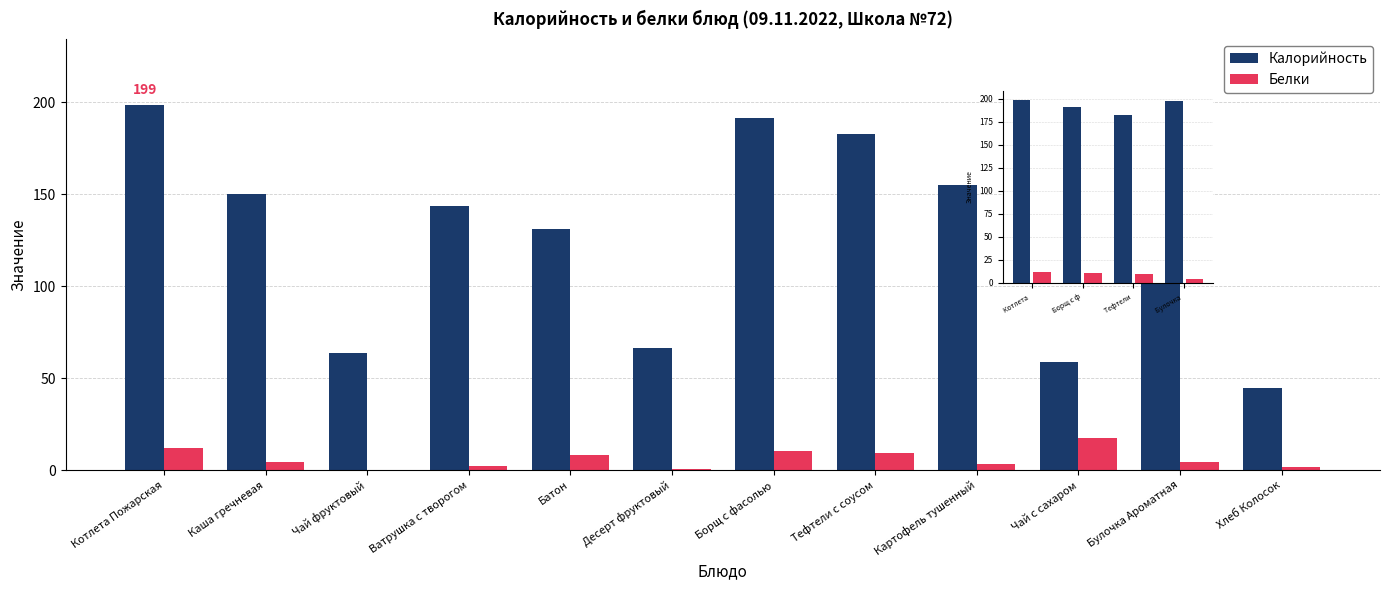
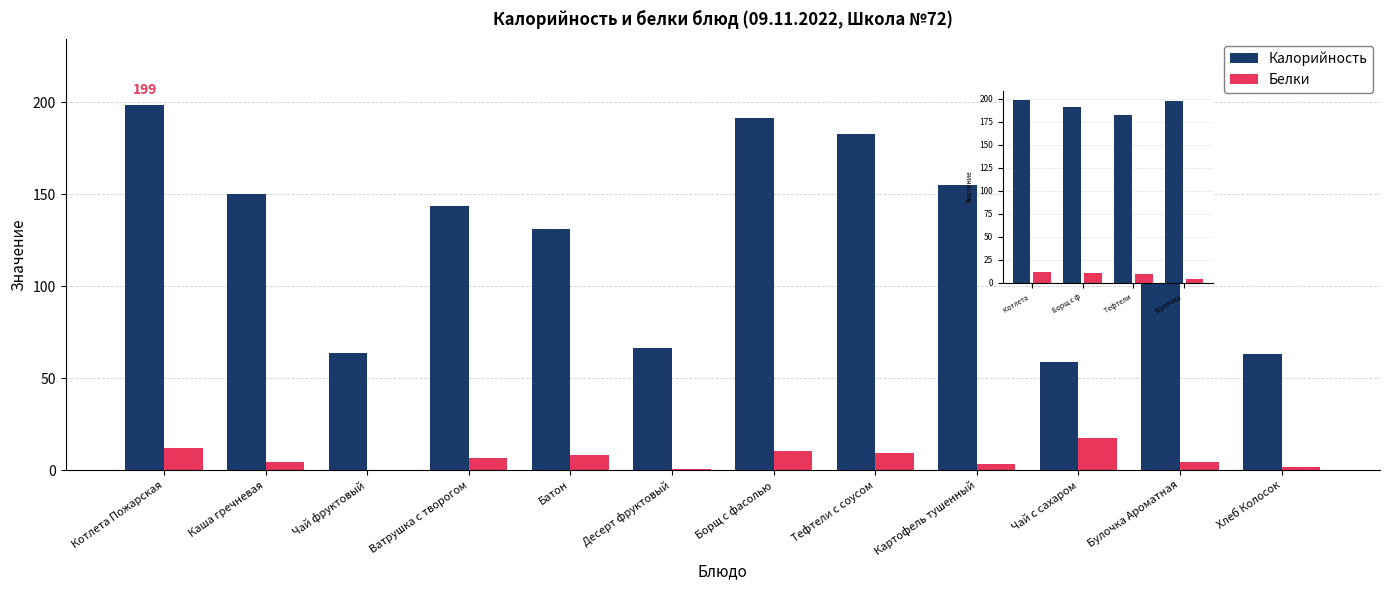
Калорийность и белки блюд (09.11.2022, Школа №72), Белки, Ватрушка с творогом: 2 -> 7
Калорийность и белки блюд (09.11.2022, Школа №72), Калорийность, Хлеб Колосок: 44 -> 63
